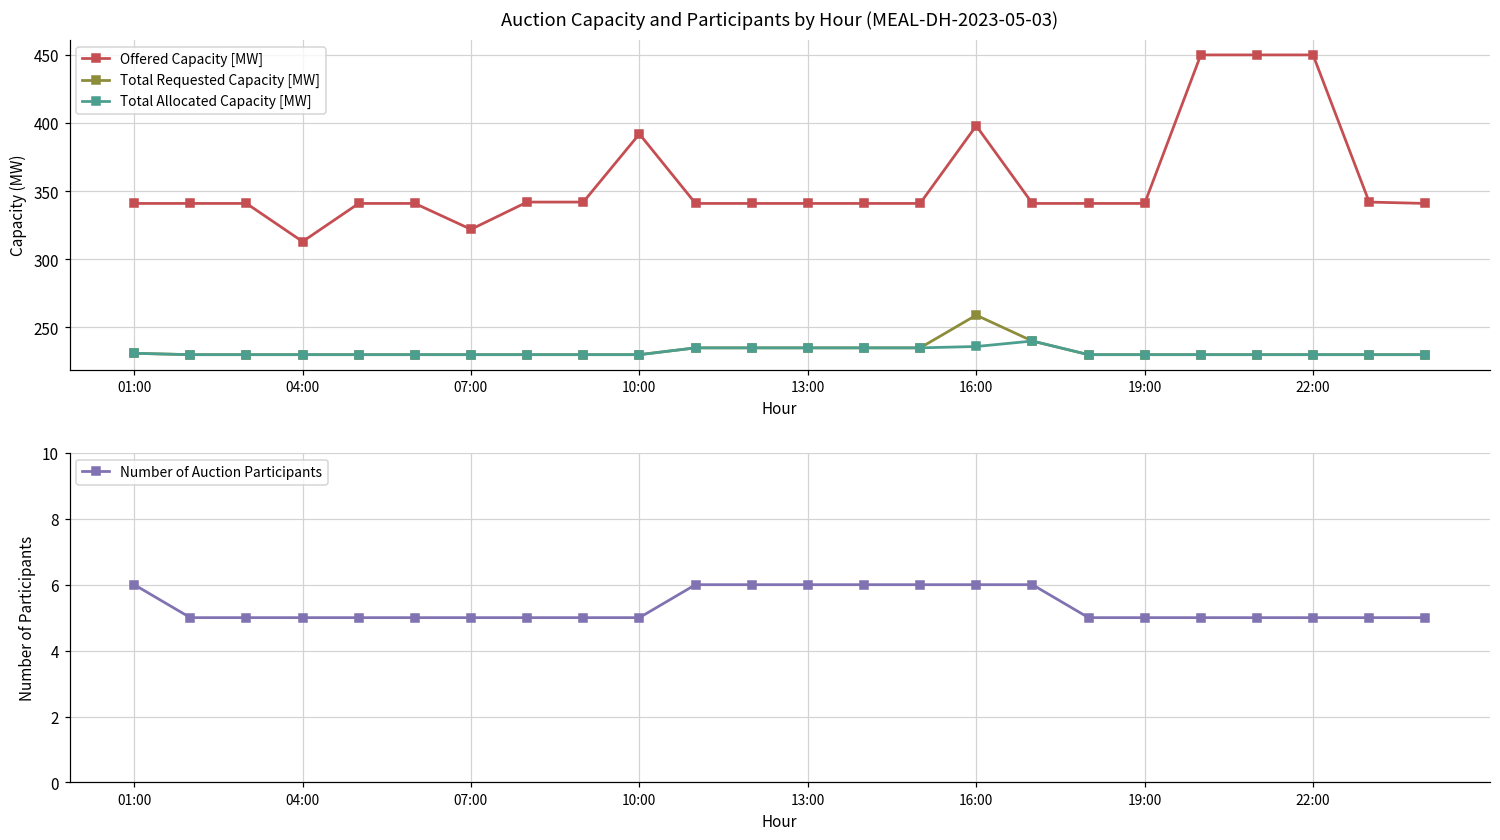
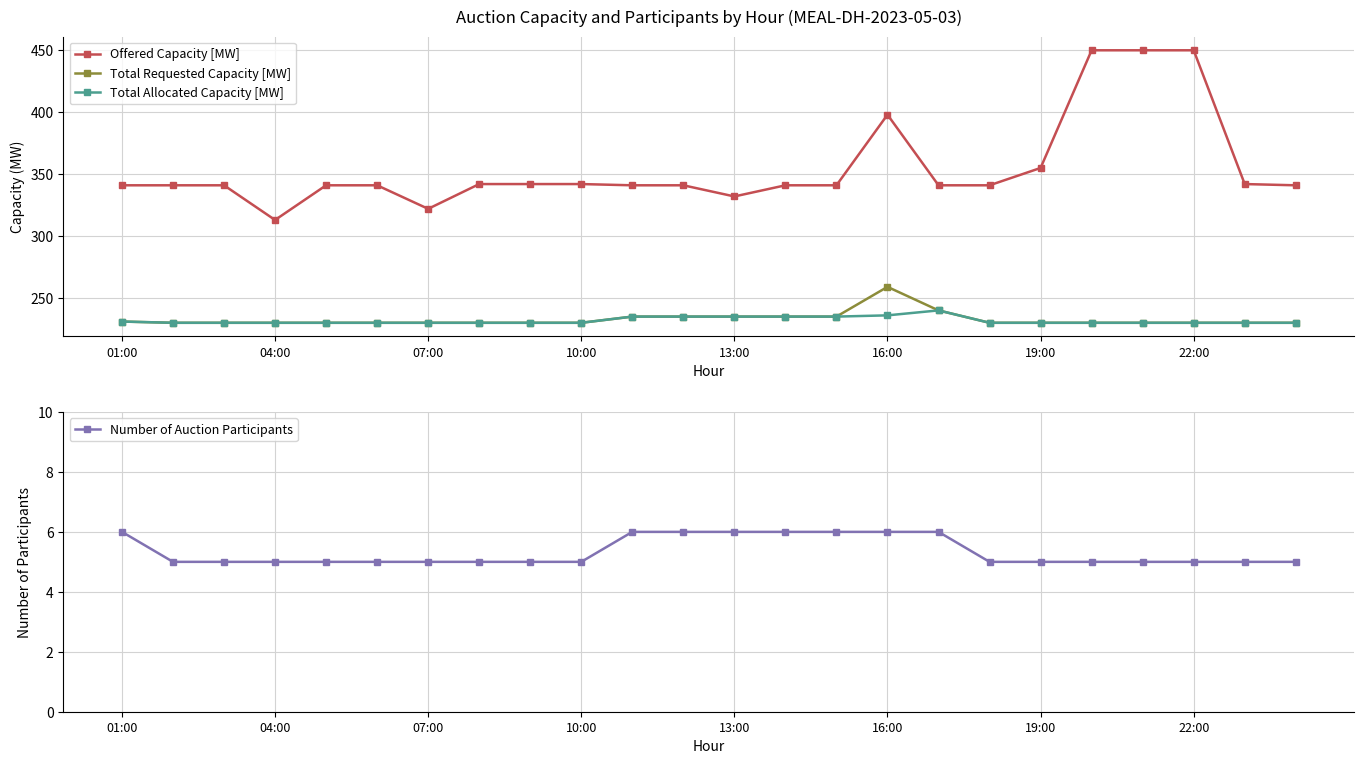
Auction Capacity and Participants by Hour (MEAL-DH-2023-05-03), Offered Capacity [MW], 10:00: 392 -> 342
Auction Capacity and Participants by Hour (MEAL-DH-2023-05-03), Offered Capacity [MW], 13:00: 341 -> 332
Auction Capacity and Participants by Hour (MEAL-DH-2023-05-03), Offered Capacity [MW], 19:00: 341 -> 355
